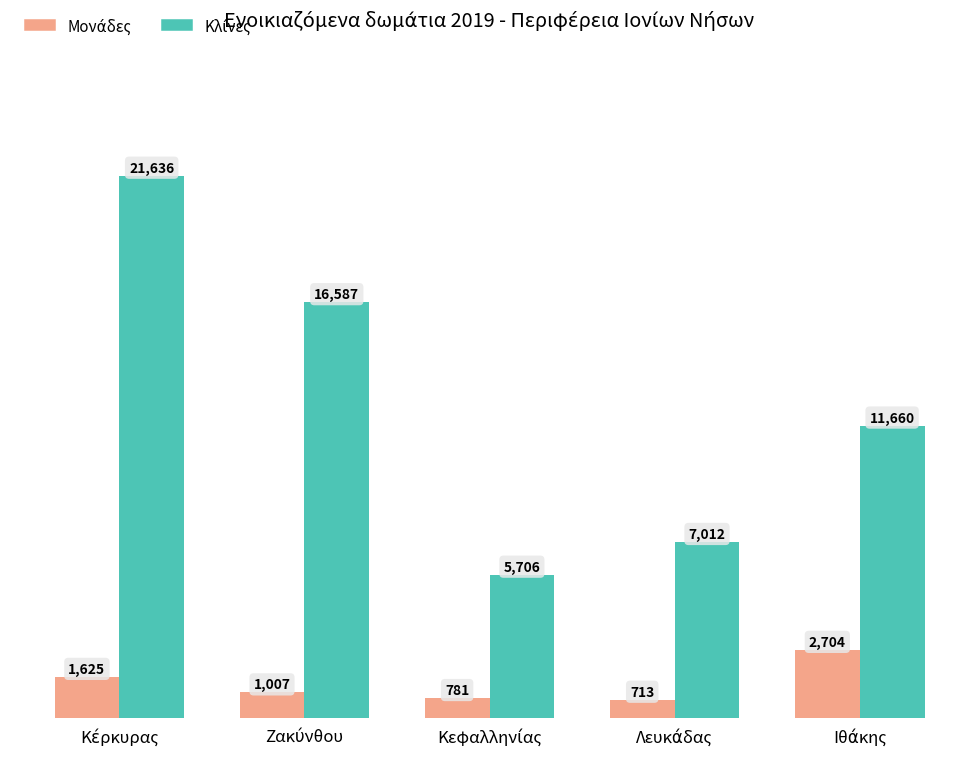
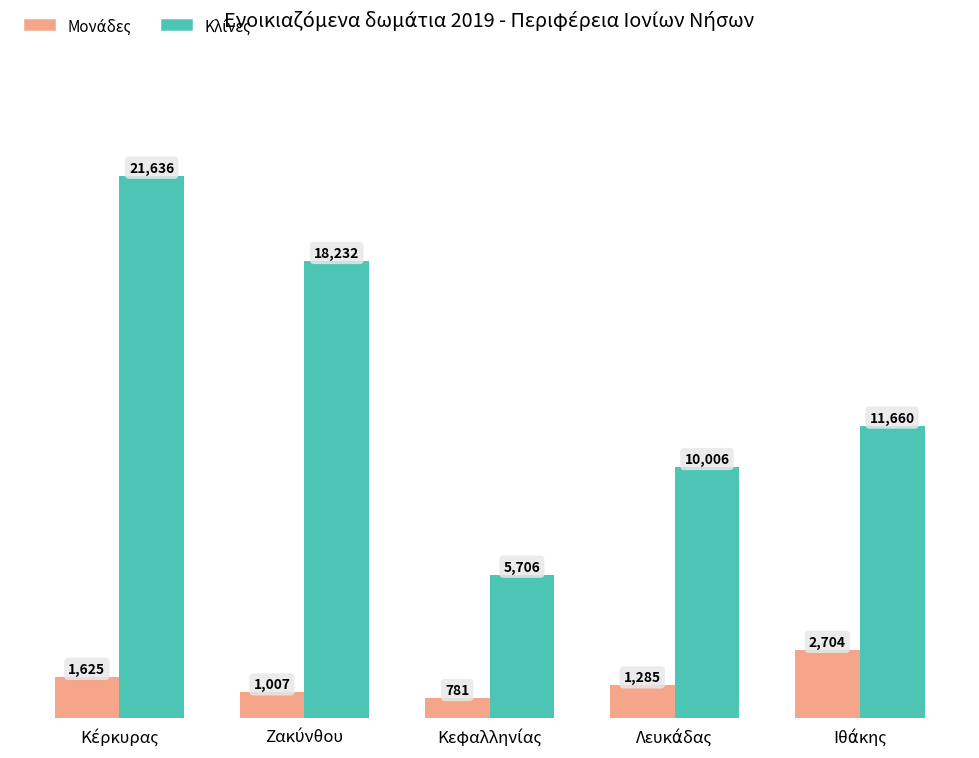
Κλίνες, Ζακύνθου: 16,587 -> 18,232
Μονάδες, Λευκάδας: 713 -> 1,285
Κλίνες, Λευκάδας: 7,012 -> 10,006
